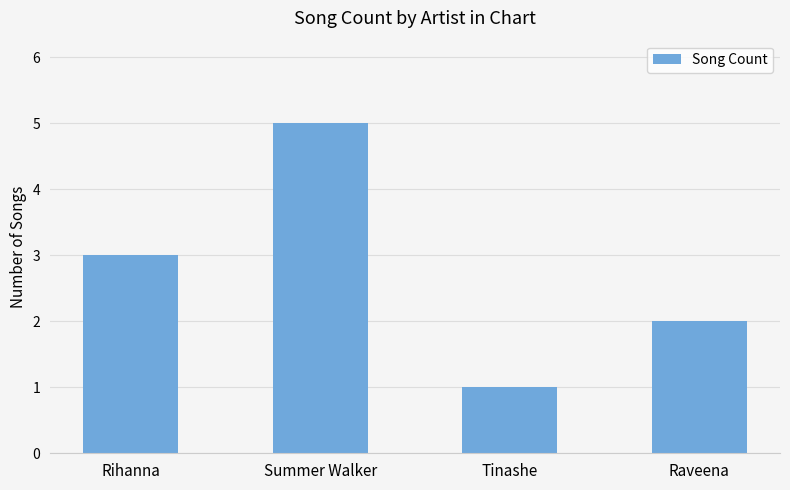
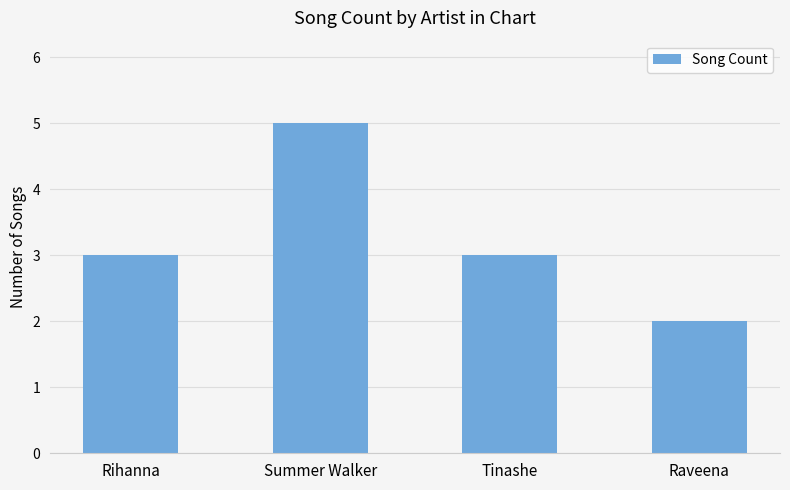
Tinashe: 1 -> 3
